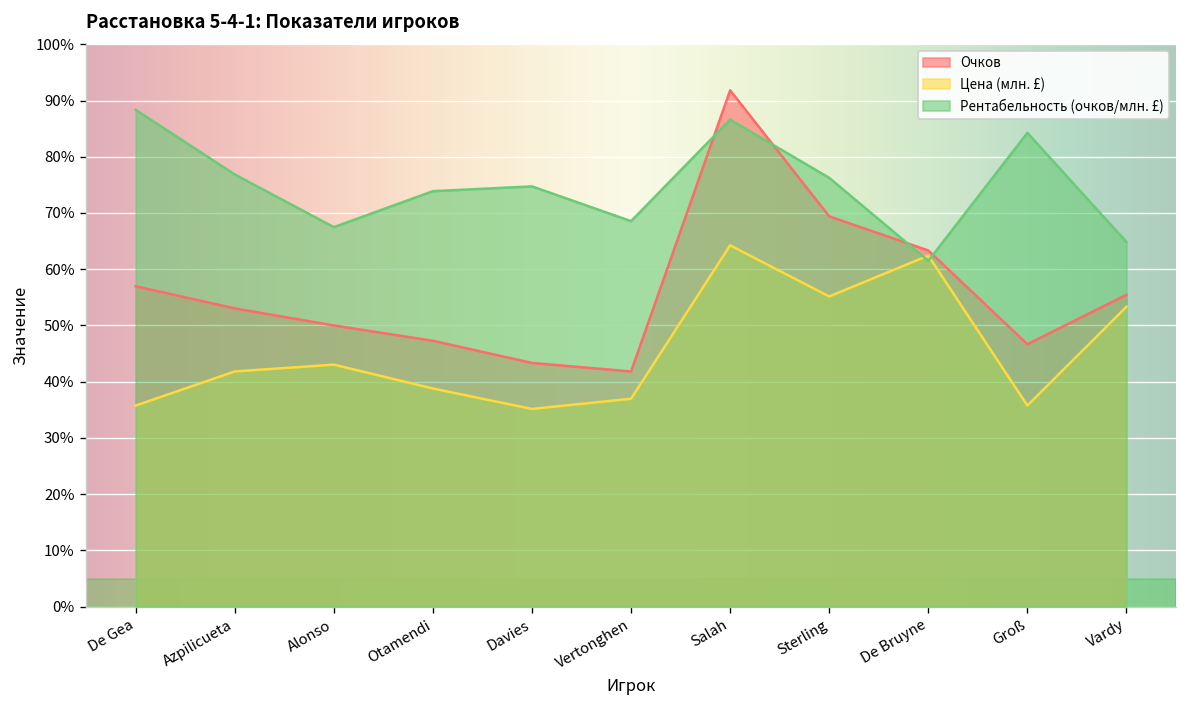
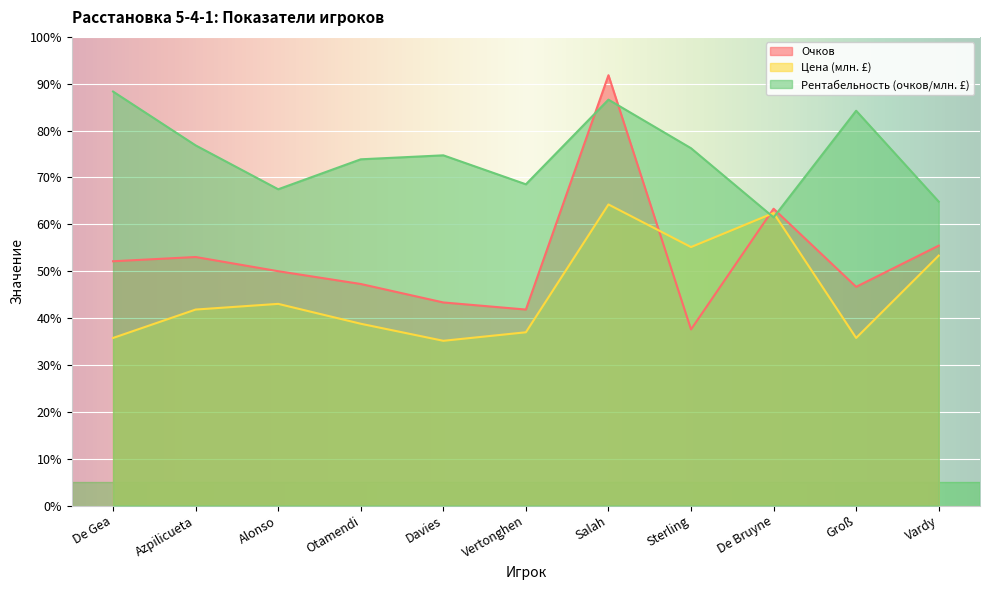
Очков, De Gea: 57% -> 52%
Очков, Sterling: 69% -> 38%
